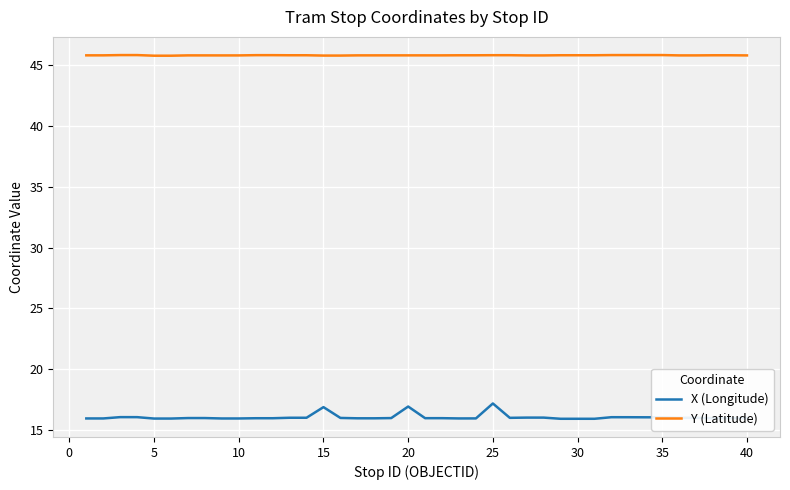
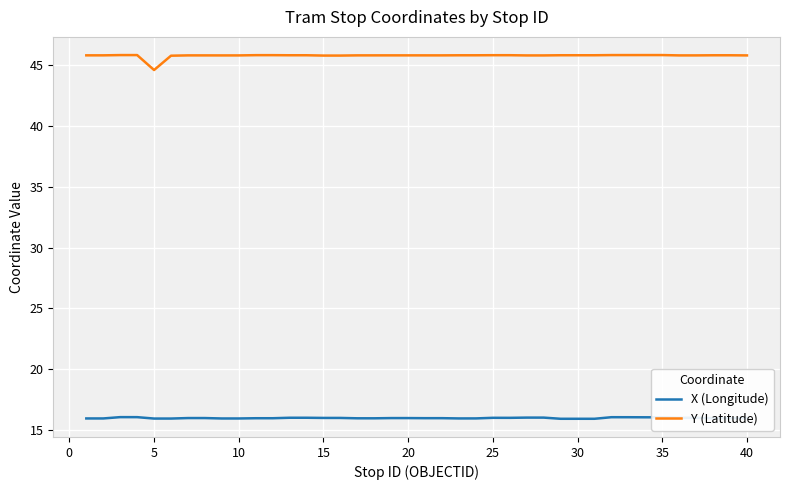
Y (Latitude), 5: 45.8 -> 44.6
X (Longitude), 15: 16.9 -> 16.0
X (Longitude), 20: 16.9 -> 16.0
X (Longitude), 25: 17.2 -> 16.0
